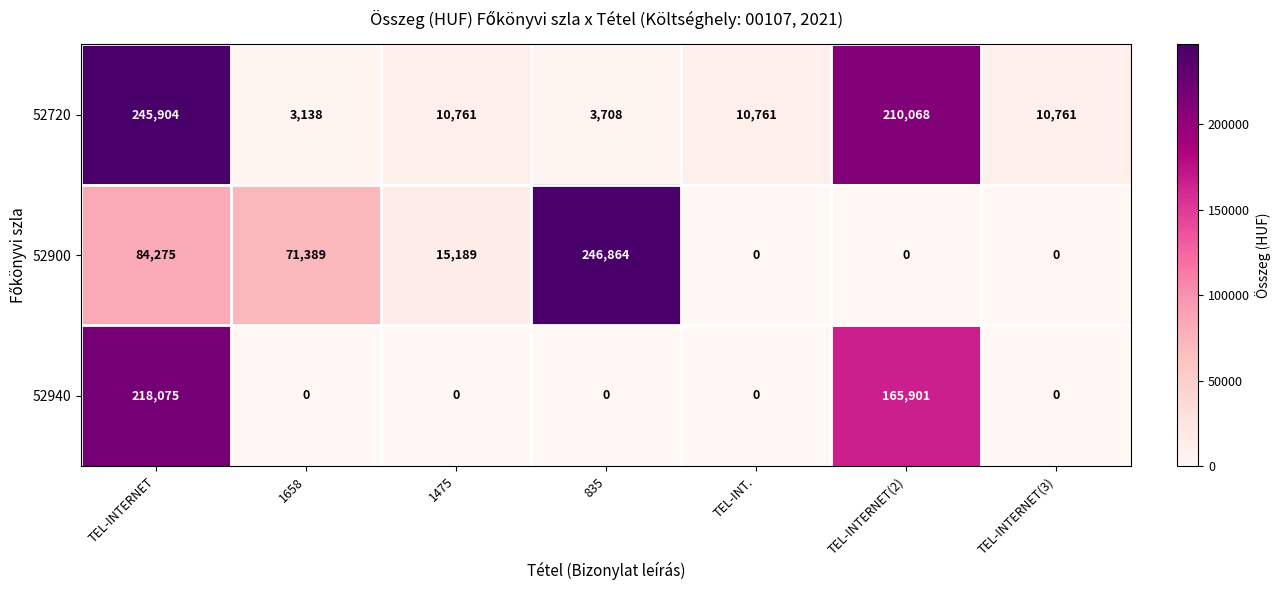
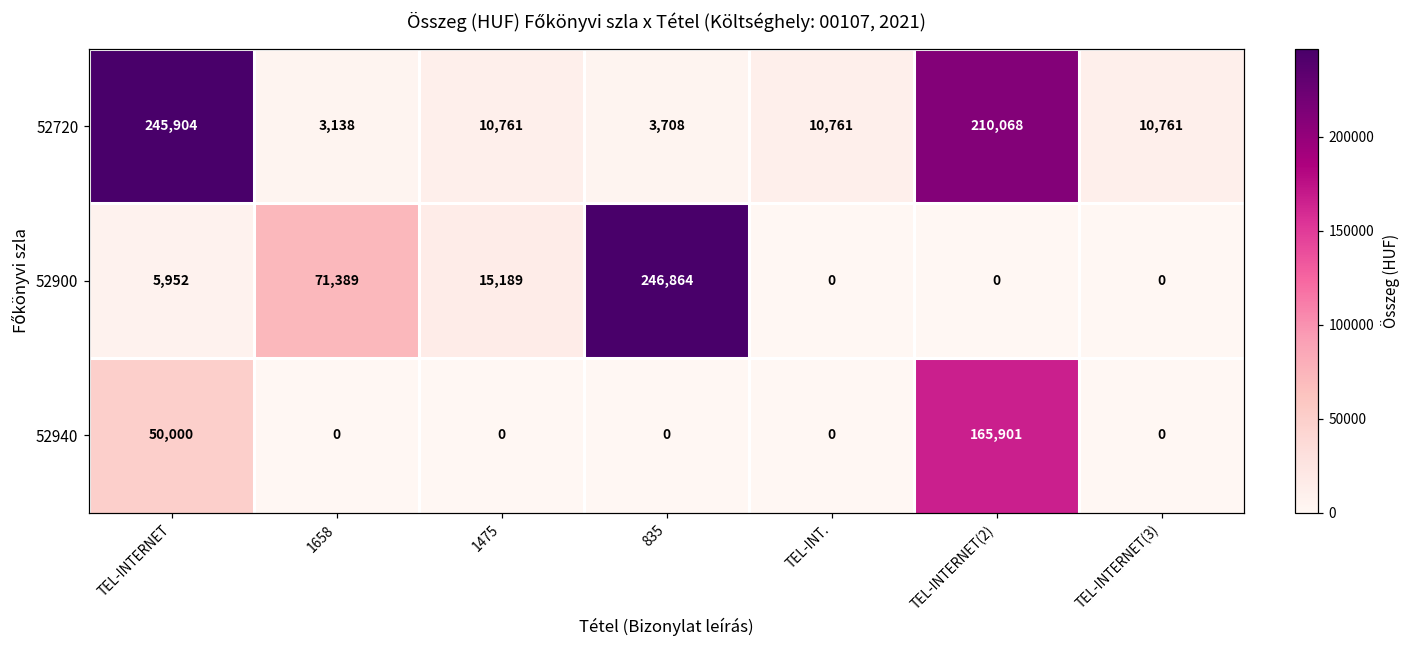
52900, TEL-INTERNET: 84,275 -> 5,952
52940, TEL-INTERNET: 218,075 -> 50,000
